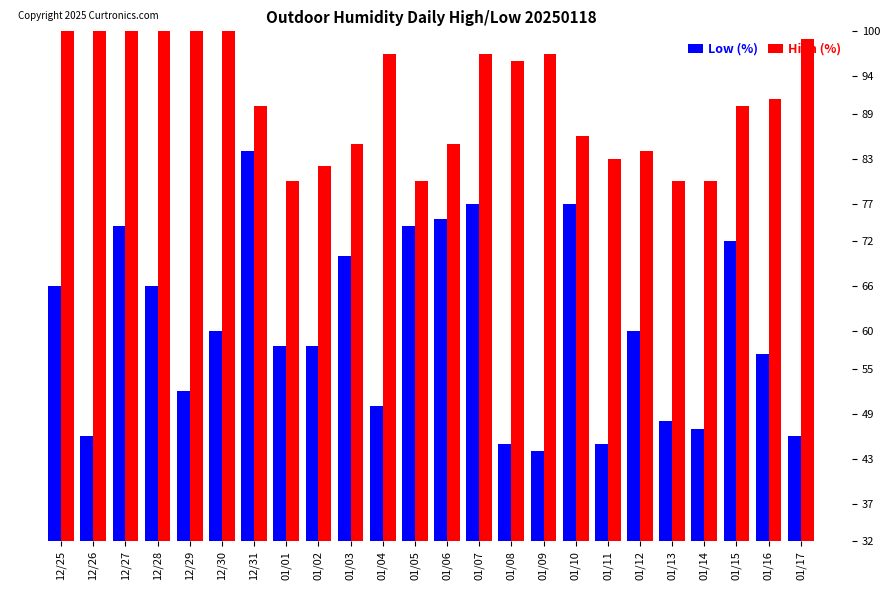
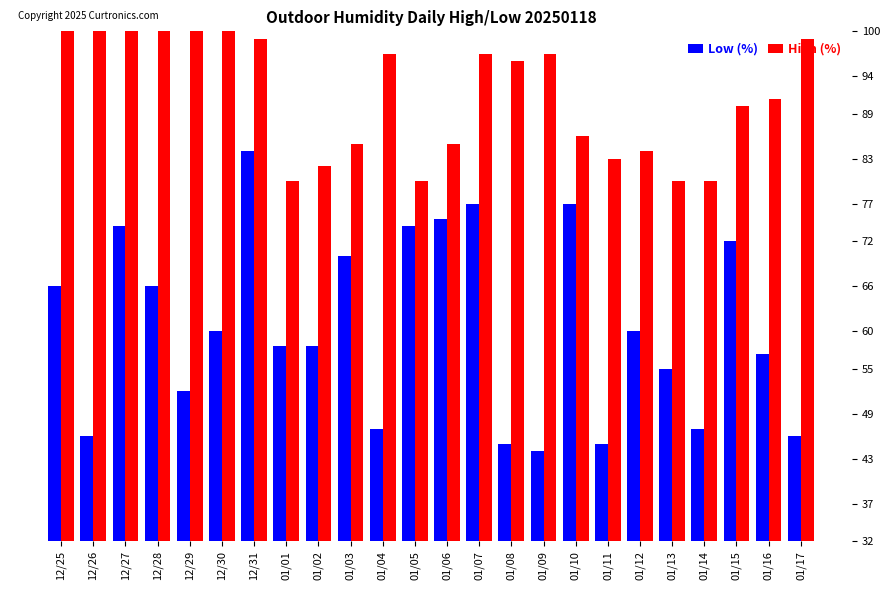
High (%), 12/31: 90 -> 99
Low (%), 01/04: 50 -> 47
Low (%), 01/13: 48 -> 55
